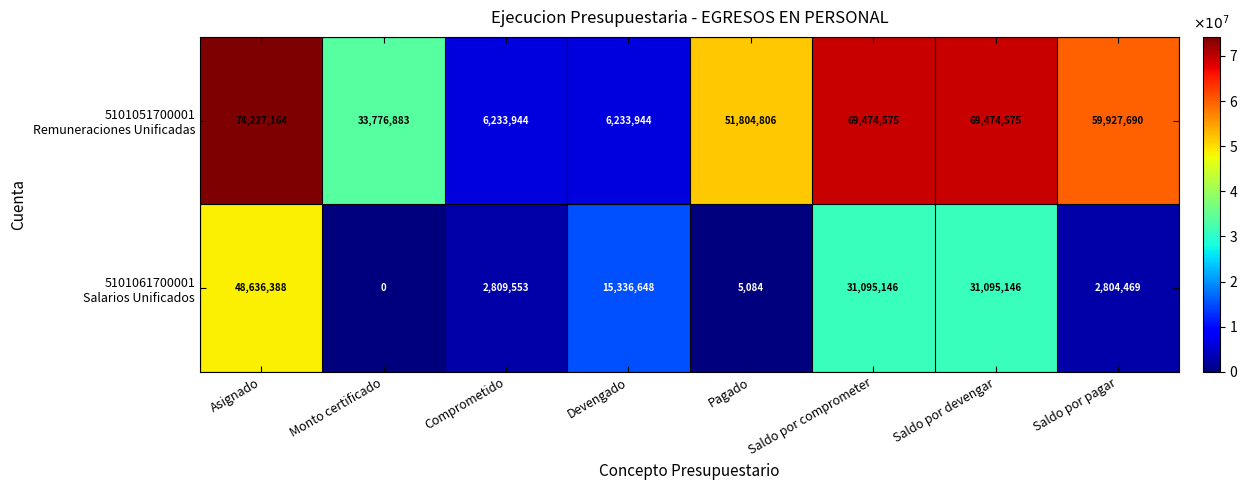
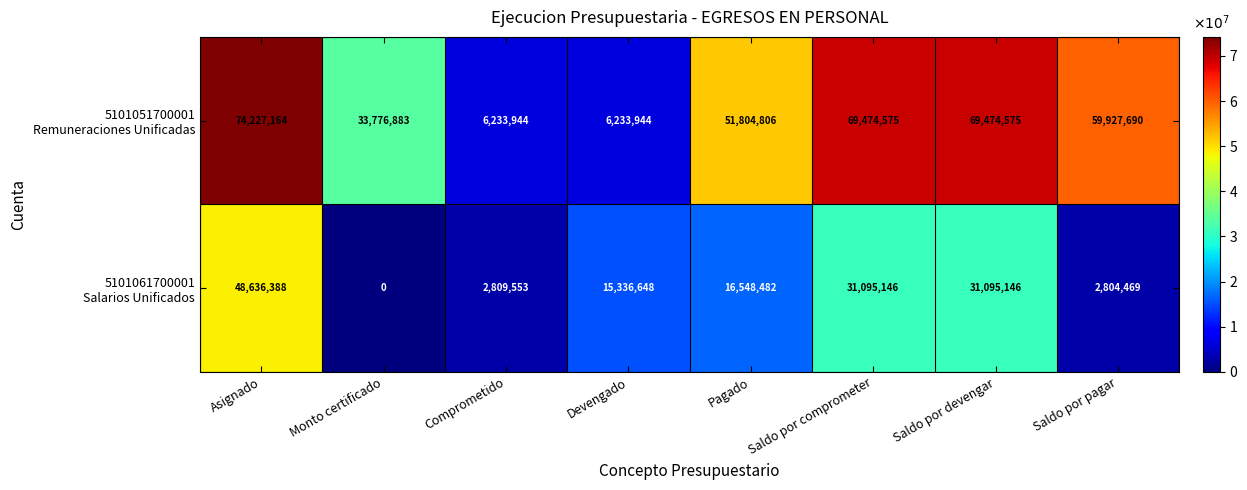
5101061700001 Salarios Unificados, Pagado: 5,084 -> 16,548,482
